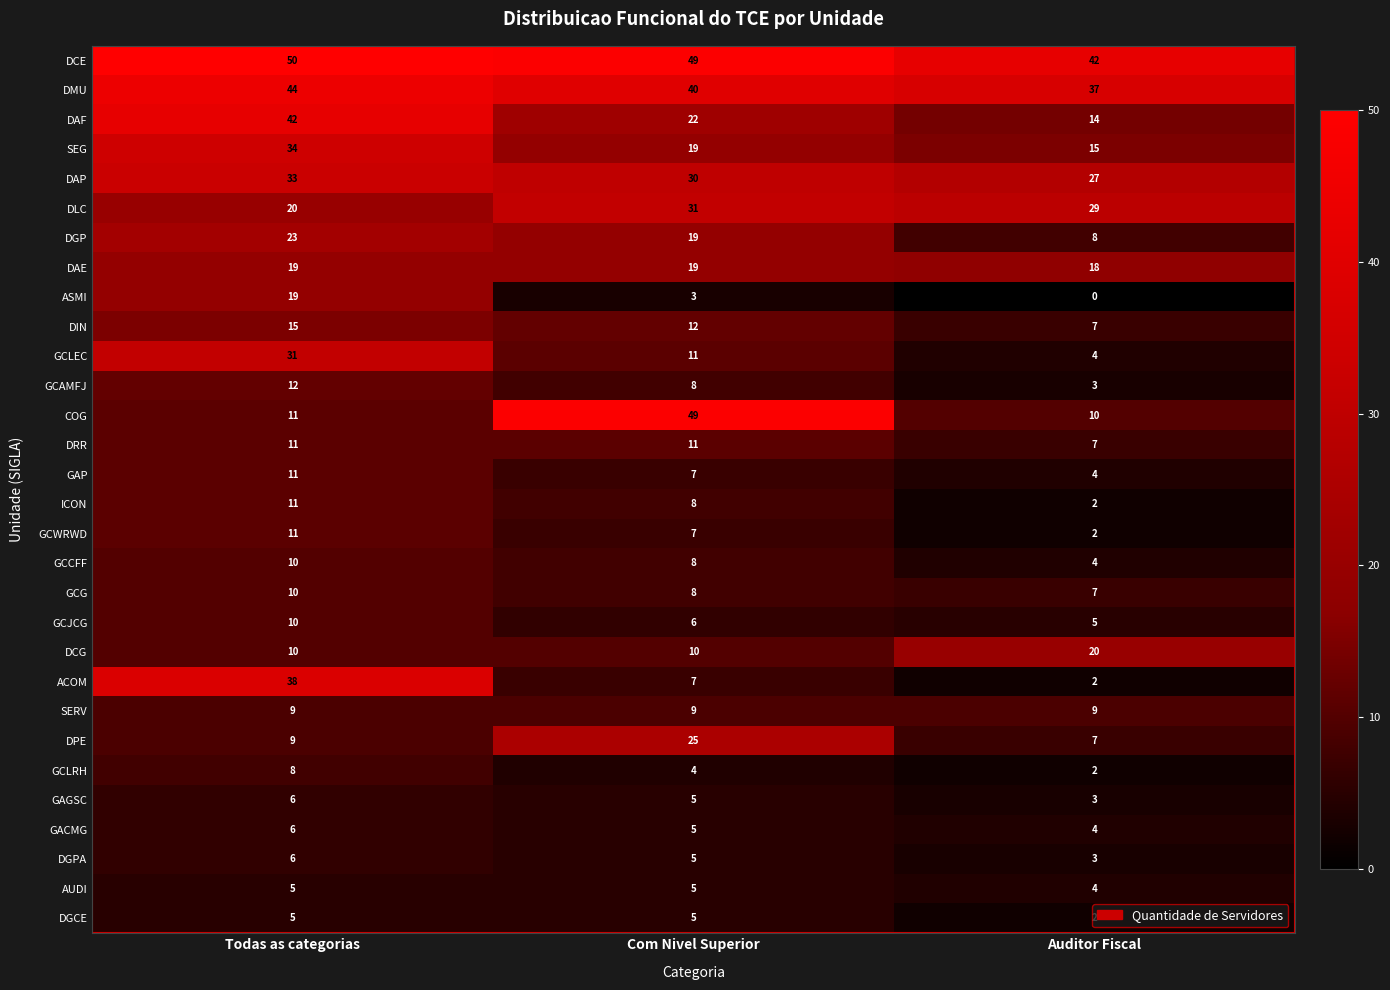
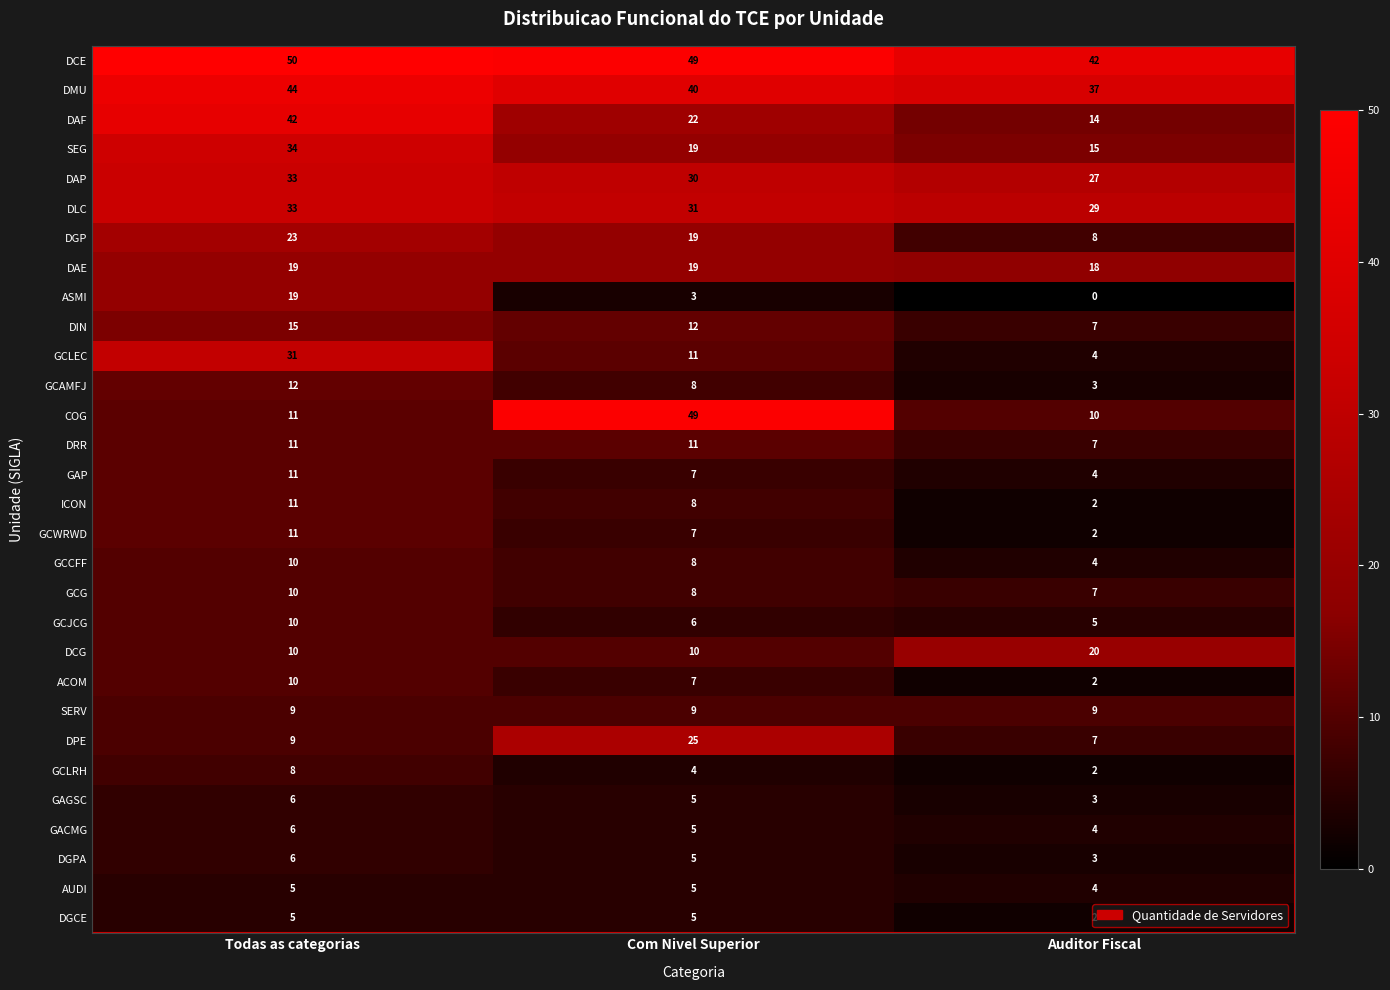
DLC, Todas as categorias: 20 -> 33
ACOM, Todas as categorias: 38 -> 10
